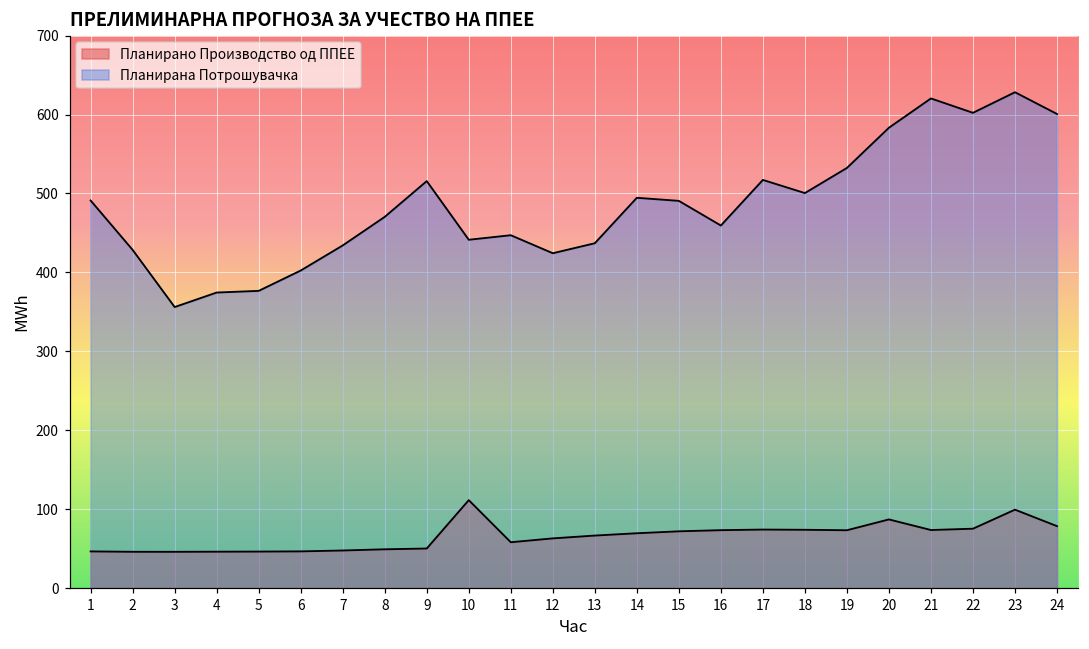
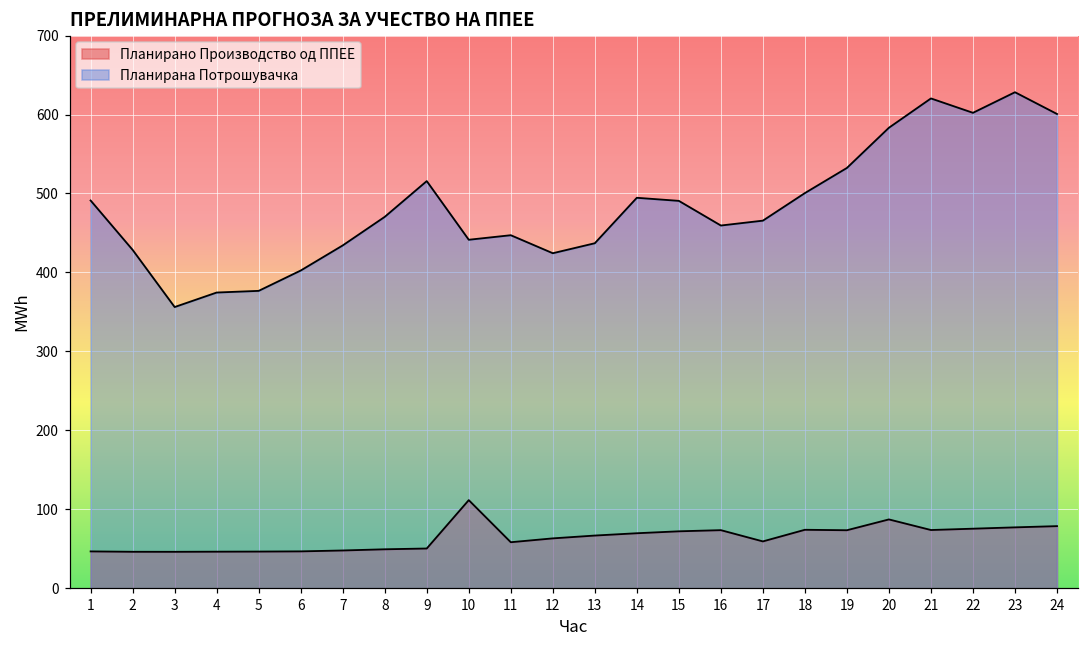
Планирано Производство од ППЕЕ, 17: 70 -> 60
Планирана Потрошувачка, 17: 520 -> 470
Планирано Производство од ППЕЕ, 23: 100 -> 80
